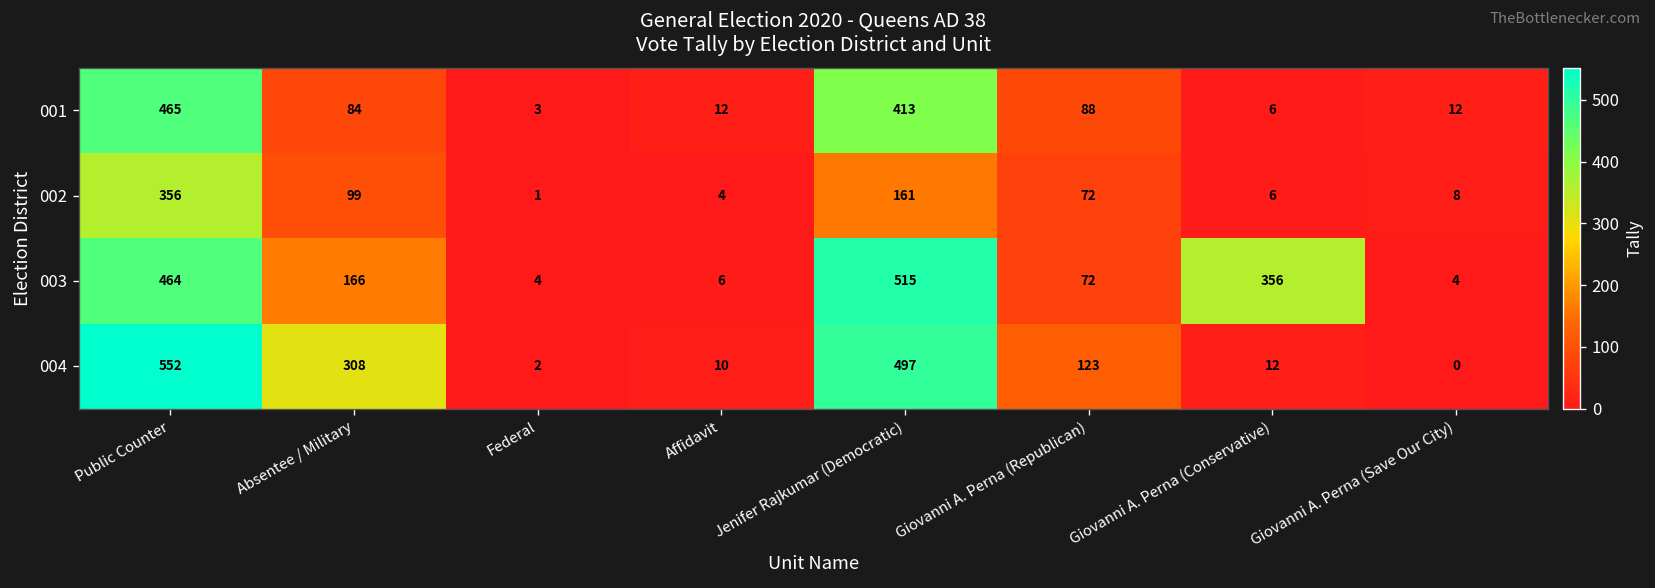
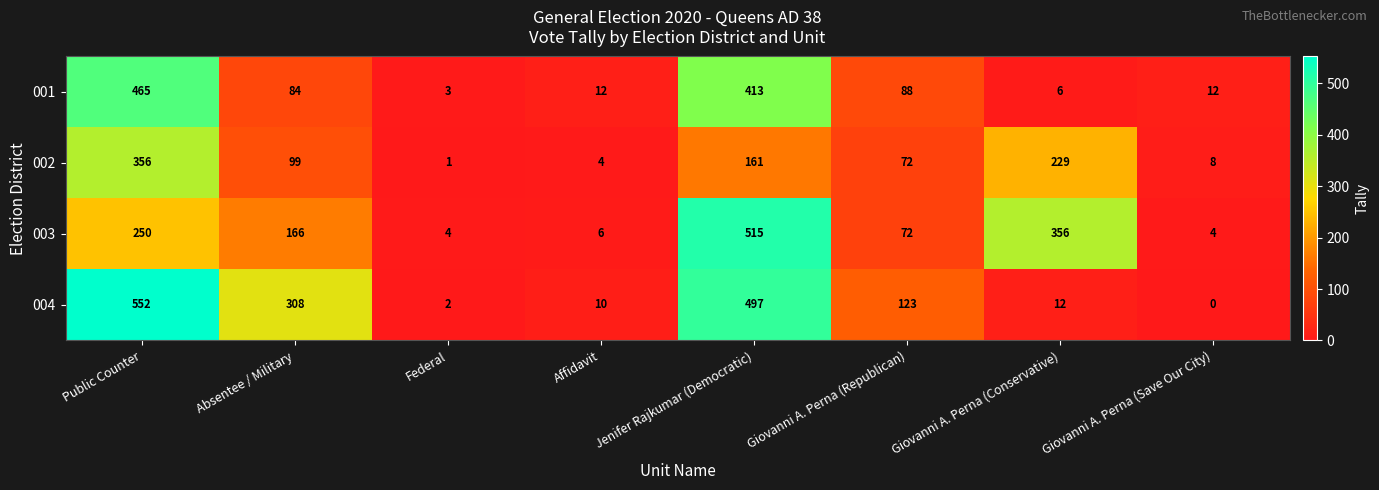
002, Giovanni A. Perna (Conservative): 6 -> 229
003, Public Counter: 464 -> 250
